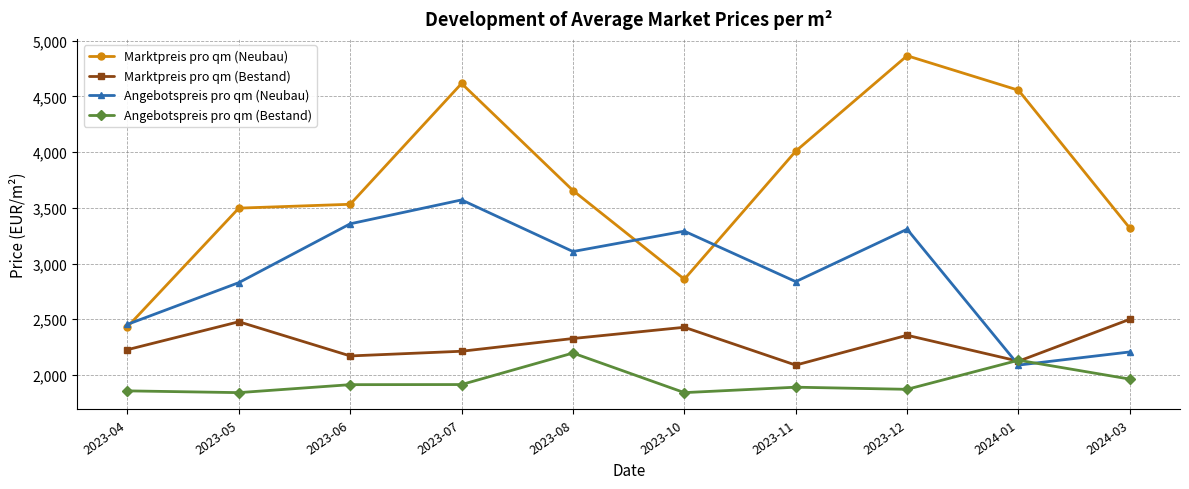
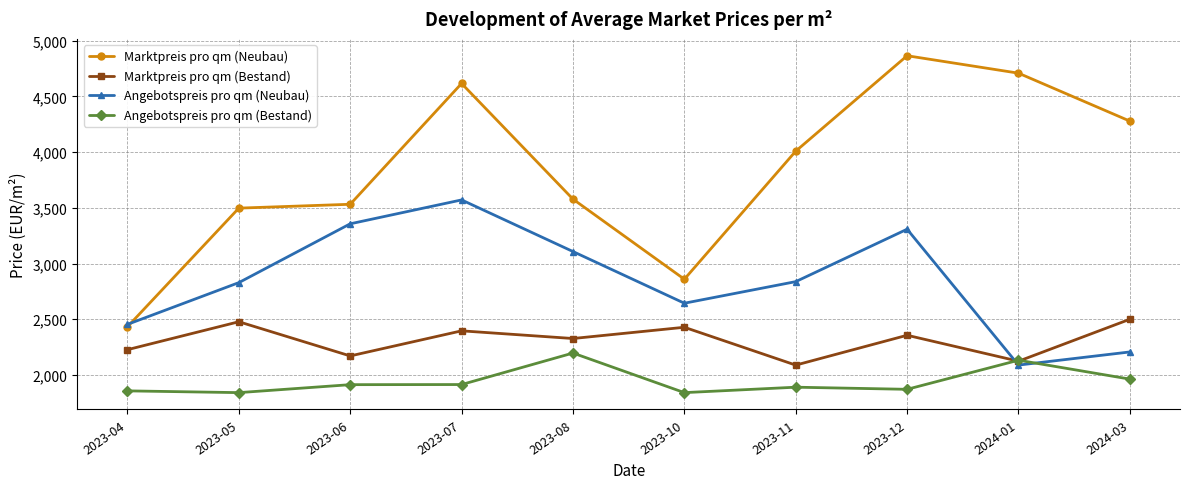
Marktpreis pro qm (Bestand), 2023-07: 2,210 -> 2,400
Marktpreis pro qm (Neubau), 2023-08: 3,660 -> 3,580
Angebotspreis pro qm (Neubau), 2023-10: 3,290 -> 2,640
Marktpreis pro qm (Neubau), 2024-01: 4,560 -> 4,710
Marktpreis pro qm (Neubau), 2024-03: 3,320 -> 4,280
